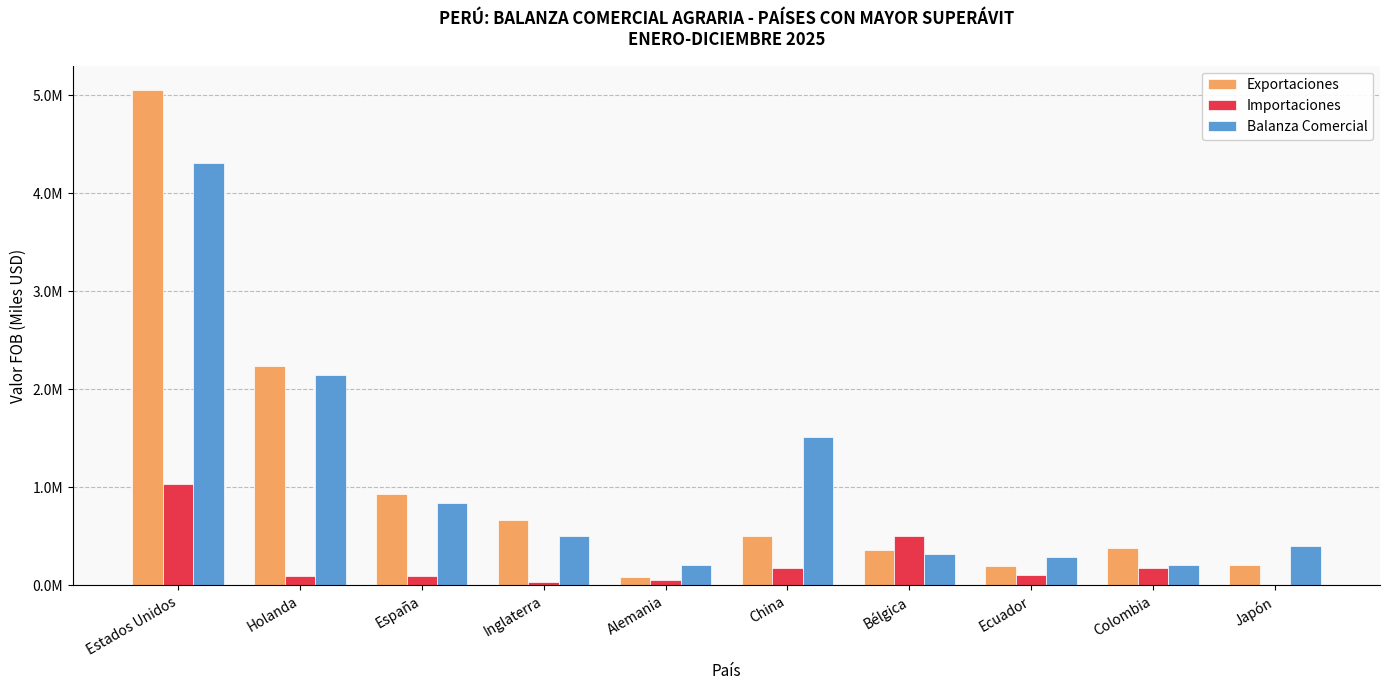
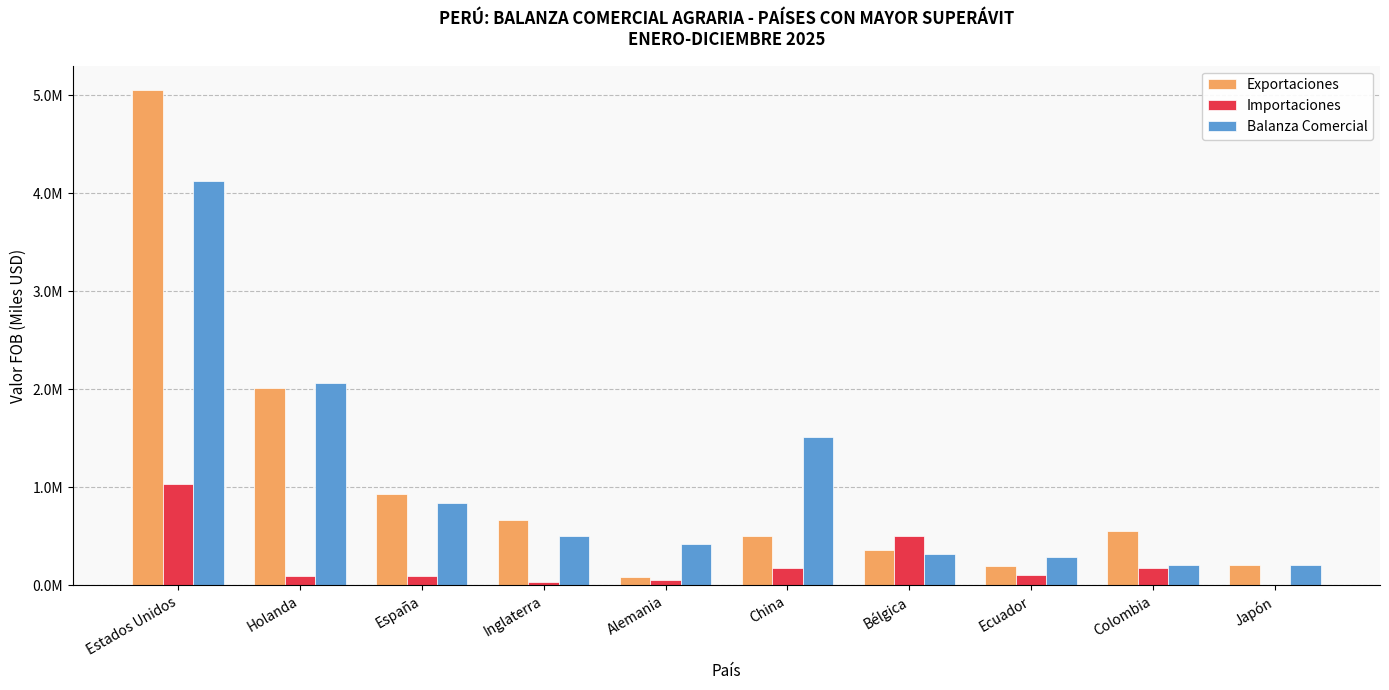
Balanza Comercial, Estados Unidos: 4300000 -> 4100000
Exportaciones, Holanda: 2200000 -> 2000000
Balanza Comercial, Holanda: 2150000 -> 2060000
Balanza Comercial, Alemania: 200000 -> 400000
Exportaciones, Colombia: 400000 -> 600000
Balanza Comercial, Japón: 400000 -> 200000
